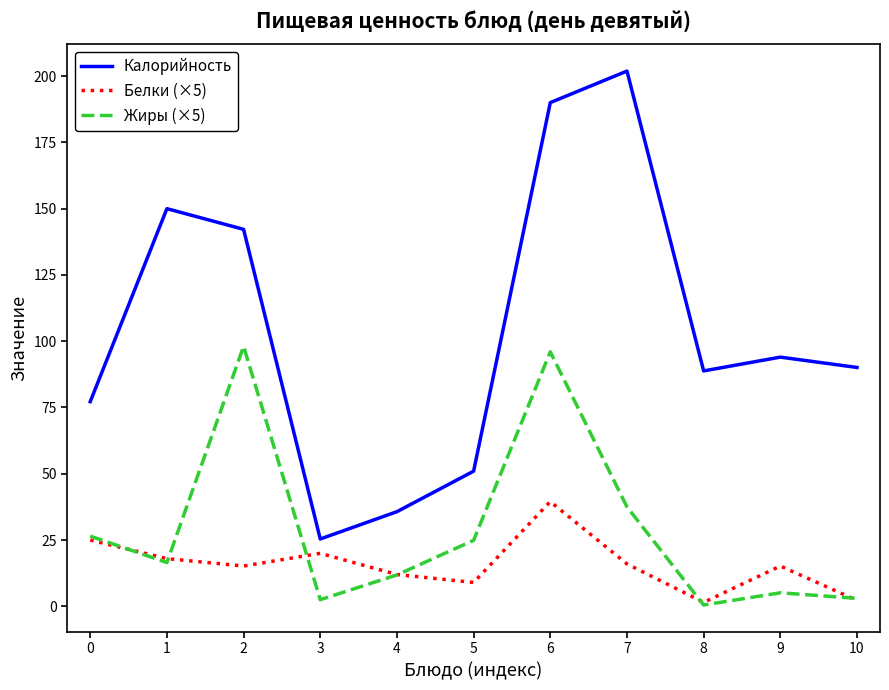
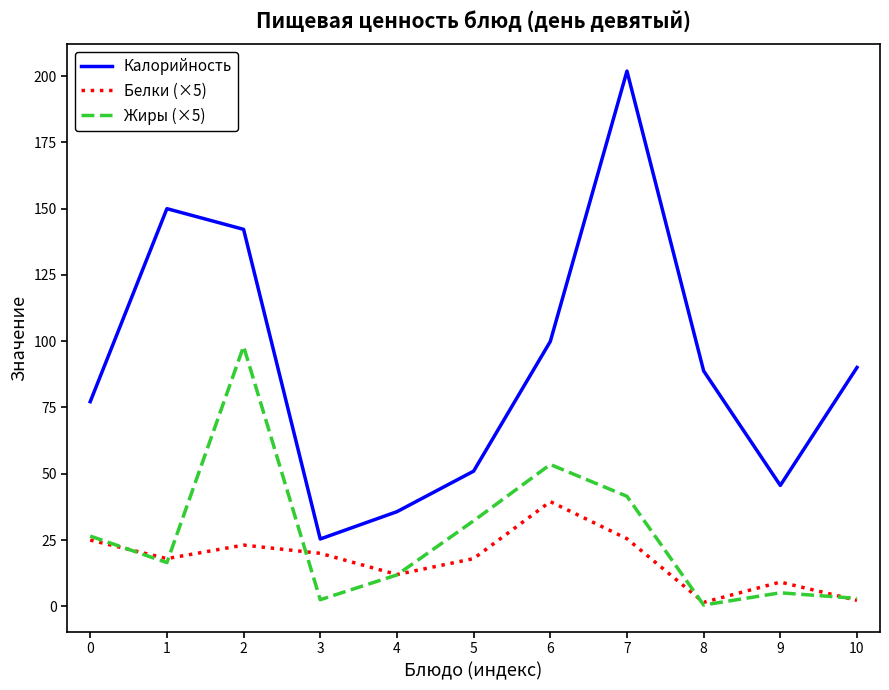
Белки (×5), 2: 15 -> 23
Белки (×5), 5: 9 -> 18
Жиры (×5), 5: 25 -> 32
Калорийность, 6: 190 -> 100
Жиры (×5), 6: 96 -> 54
Белки (×5), 7: 16 -> 26
Жиры (×5), 7: 38 -> 42
Калорийность, 9: 94 -> 46
Белки (×5), 9: 15 -> 9
